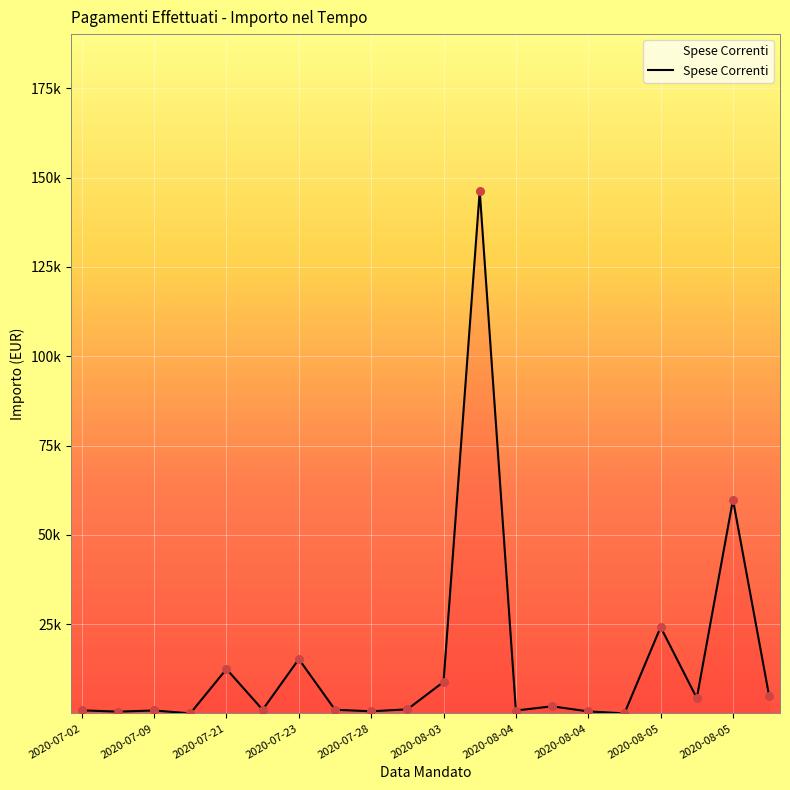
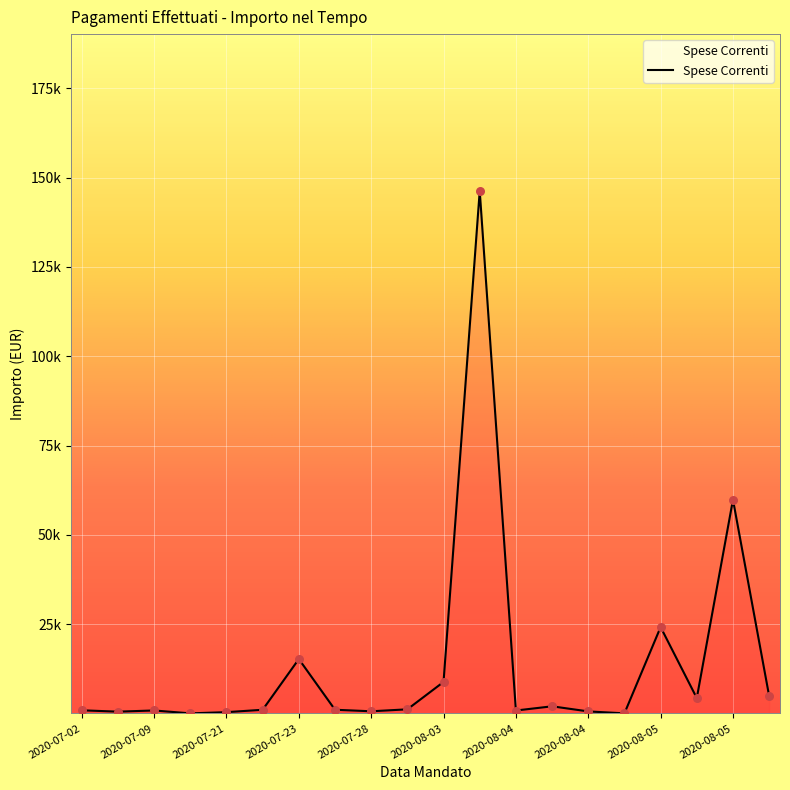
2020-07-21: 12000 -> 0
